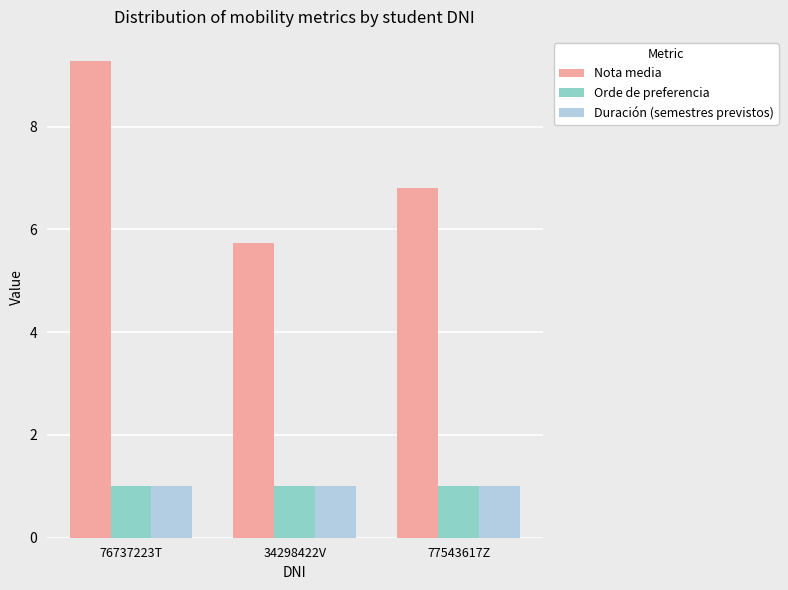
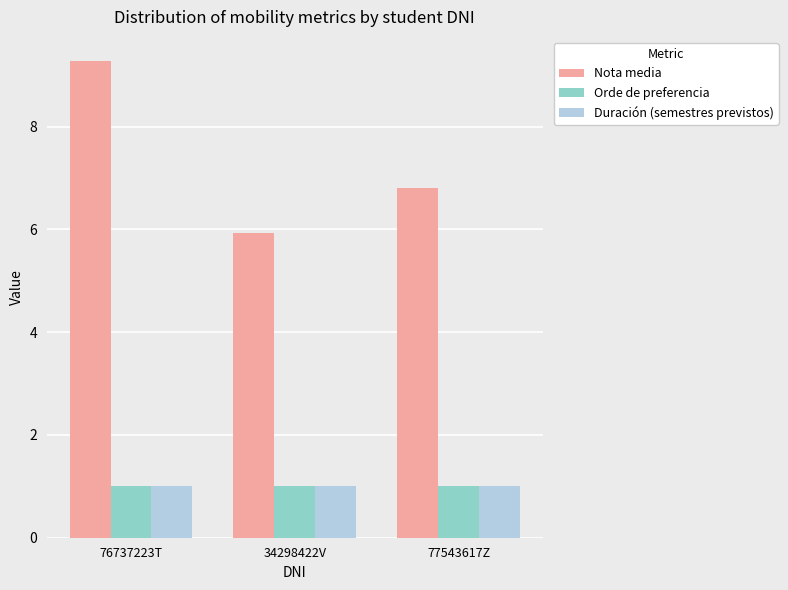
Nota media, 34298422V: 5.7 -> 5.9
